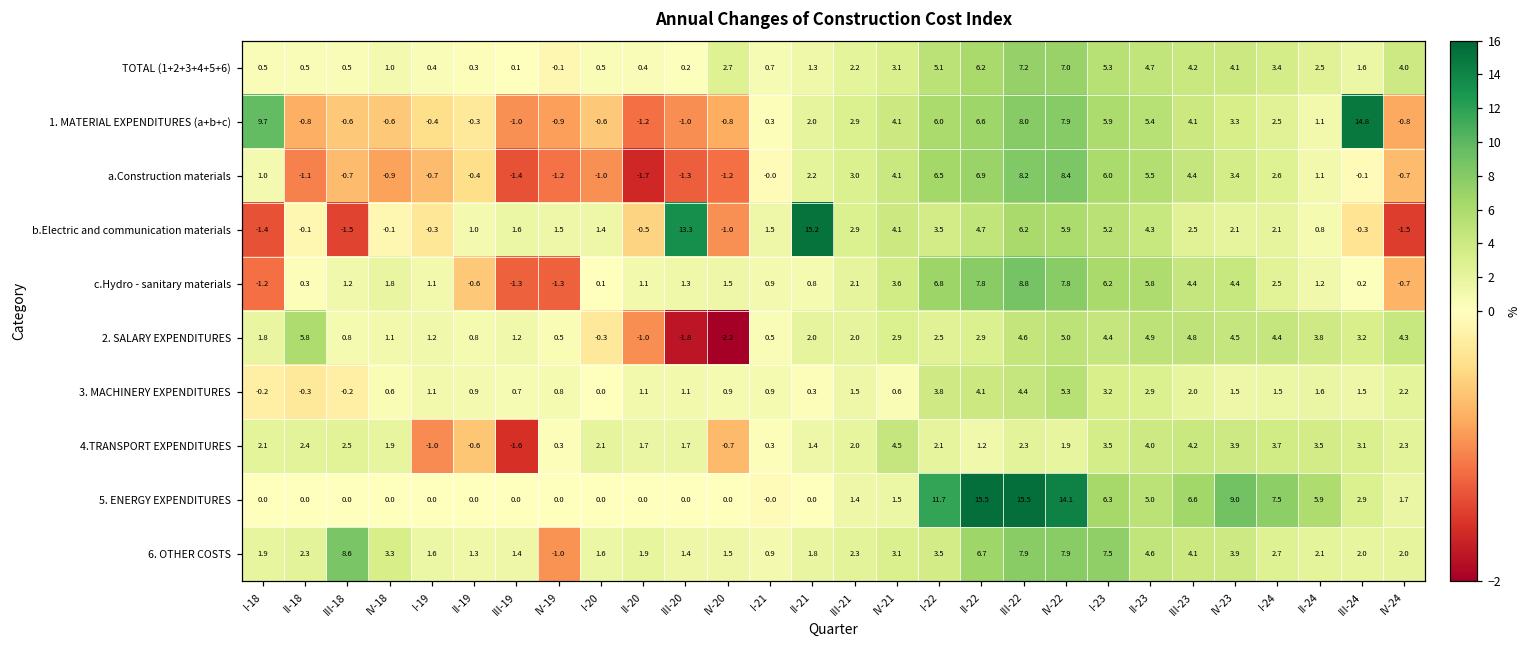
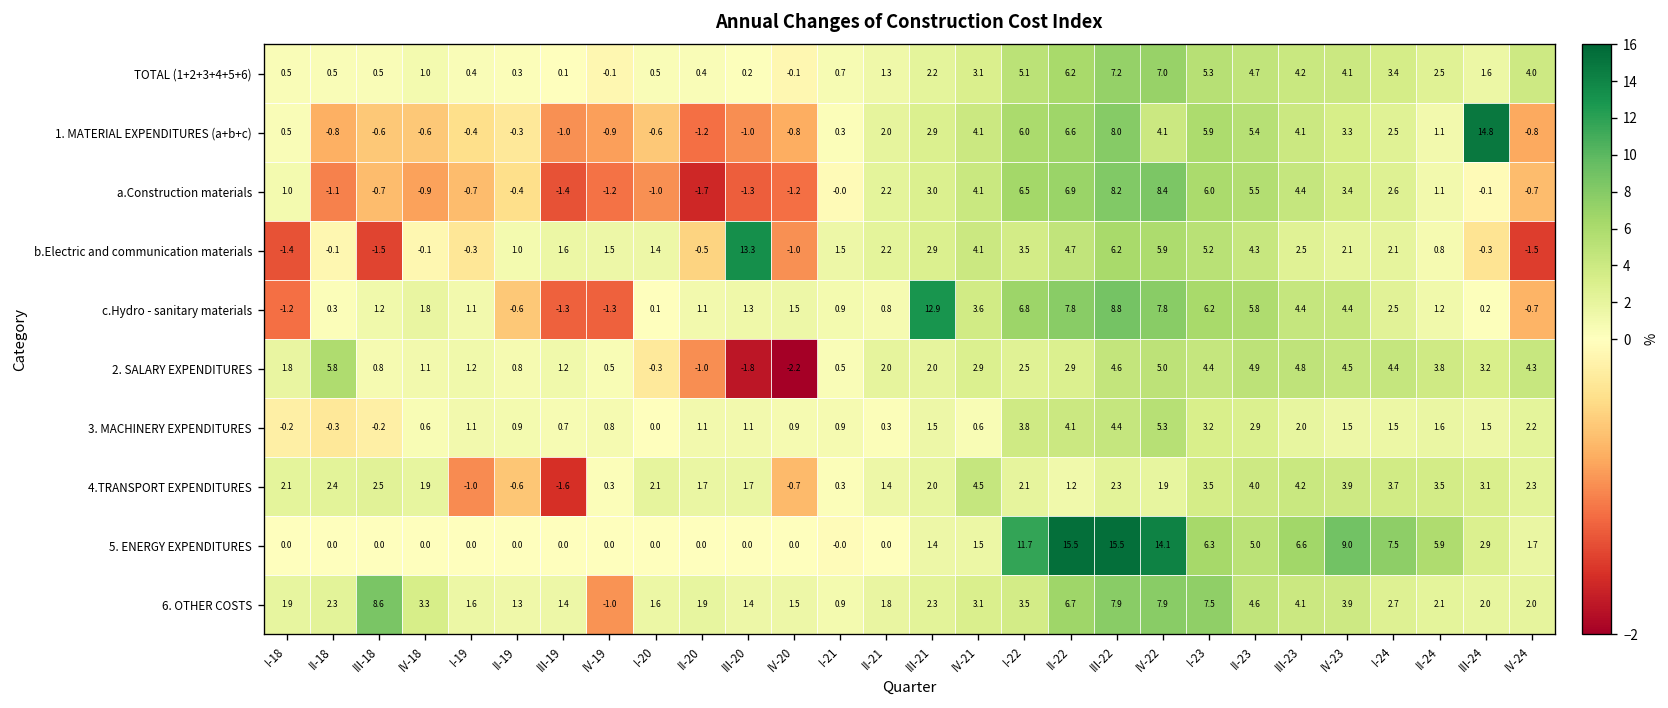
TOTAL (1+2+3+4+5+6), IV-20: 2.7 -> -0.1
1. MATERIAL EXPENDITURES (a+b+c), I-18: 9.7 -> 0.5
1. MATERIAL EXPENDITURES (a+b+c), IV-22: 7.9 -> 4.1
b.Electric and communication materials, II-21: 15.2 -> 2.2
c.Hydro - sanitary materials, III-21: 2.1 -> 12.9
